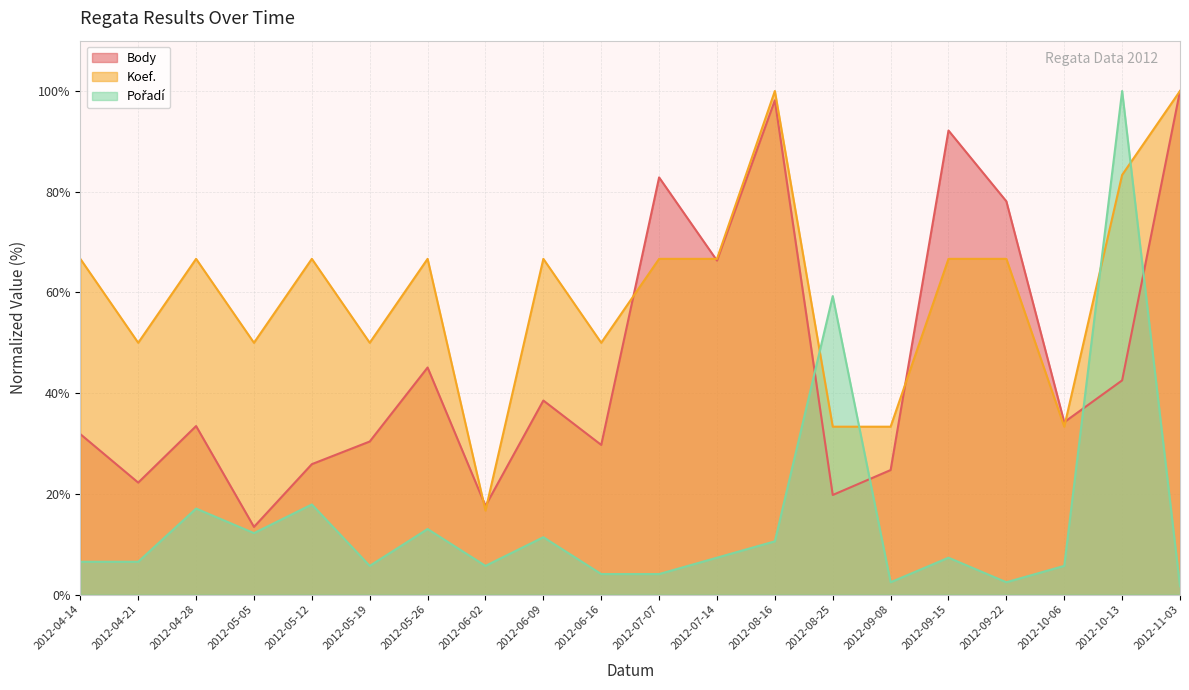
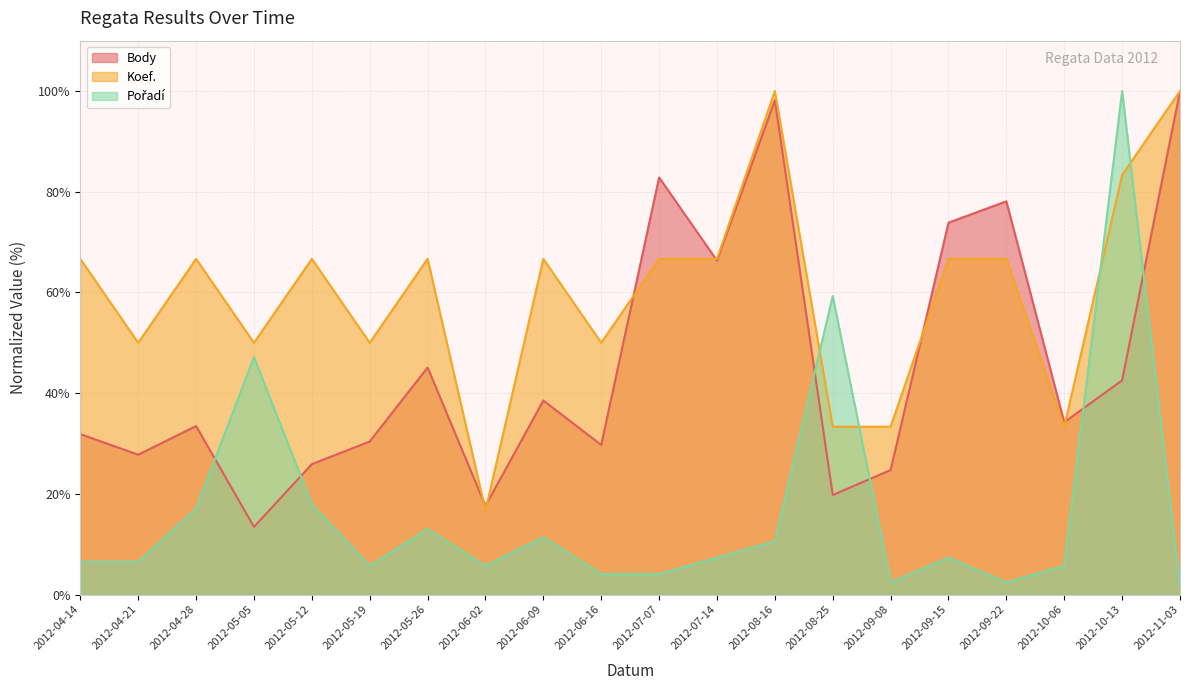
Body, 2012-04-21: 22% -> 28%
Pořadí, 2012-05-05: 12% -> 47%
Body, 2012-09-15: 92% -> 74%
